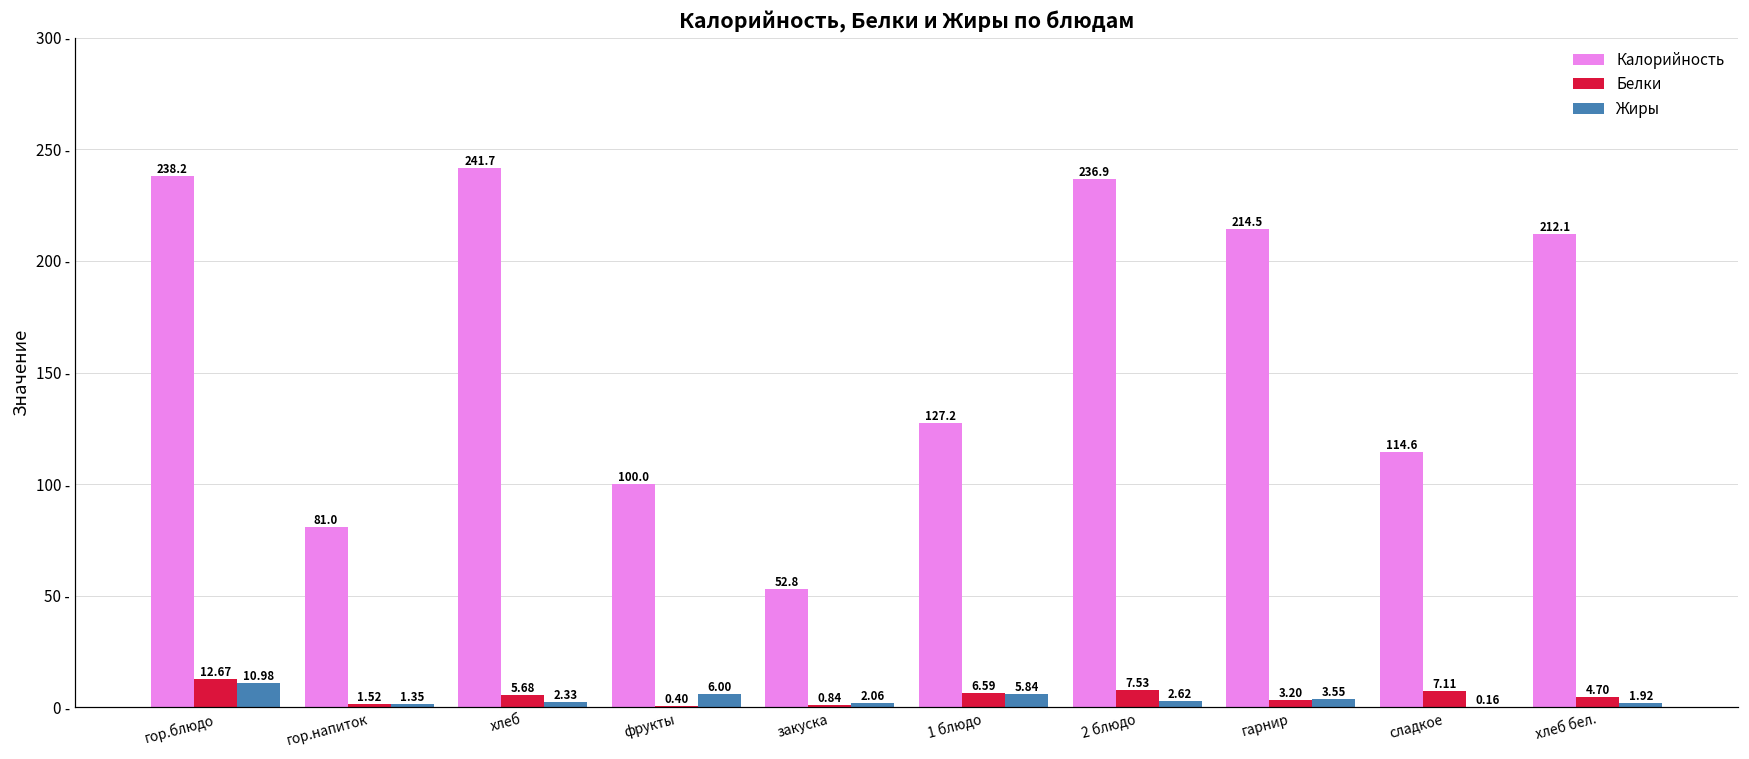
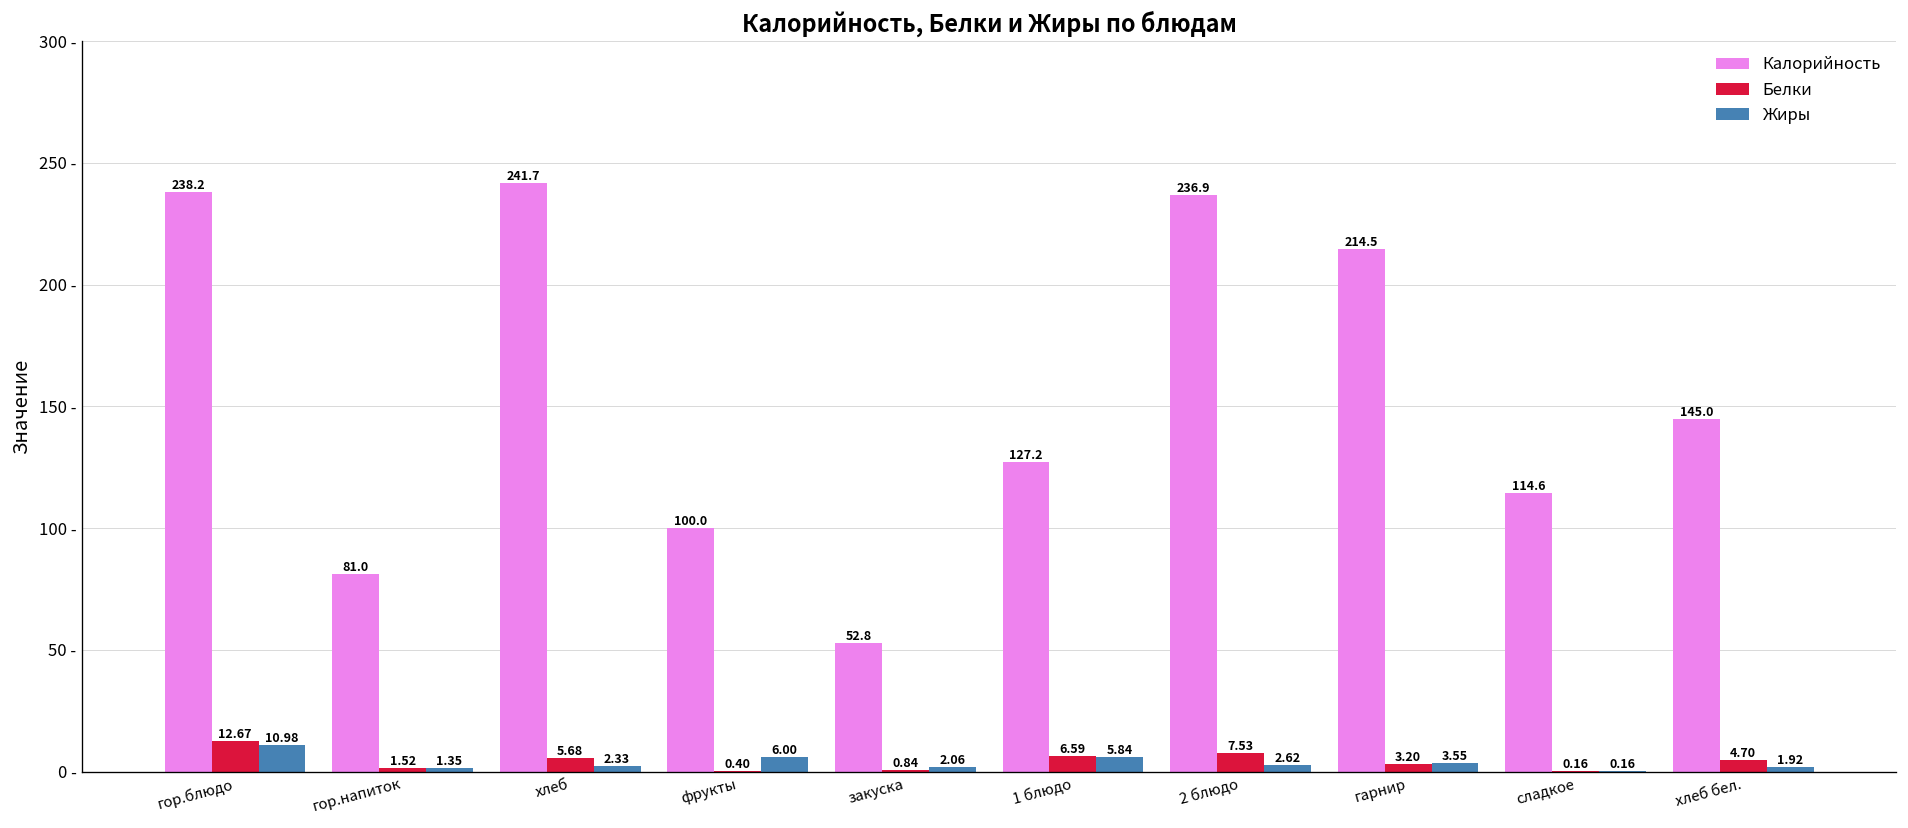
Белки, сладкое: 7.11 -> 0.16
Калорийность, хлеб бел.: 212.1 -> 145.0
